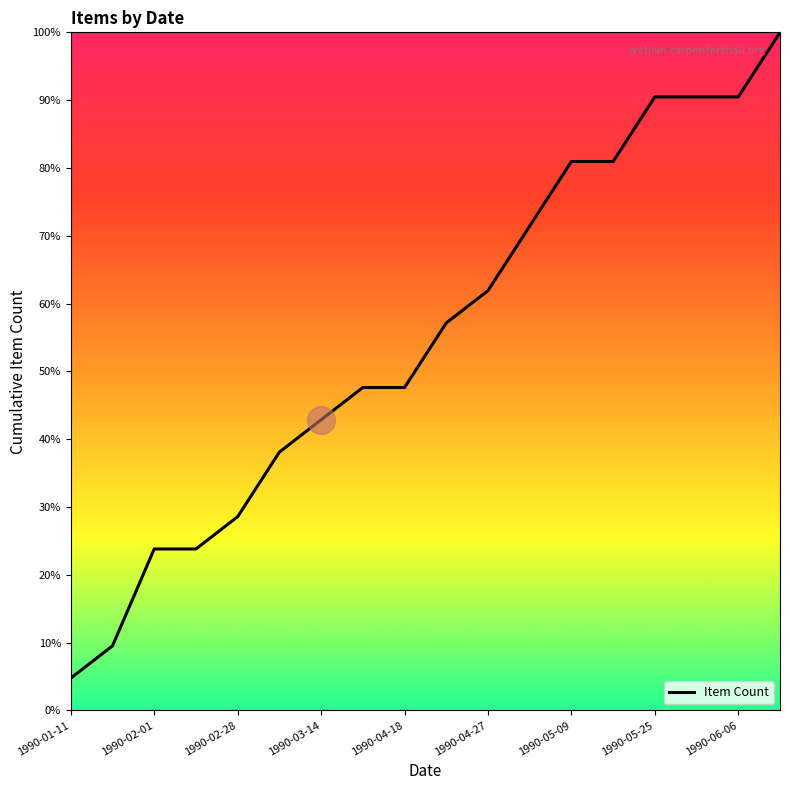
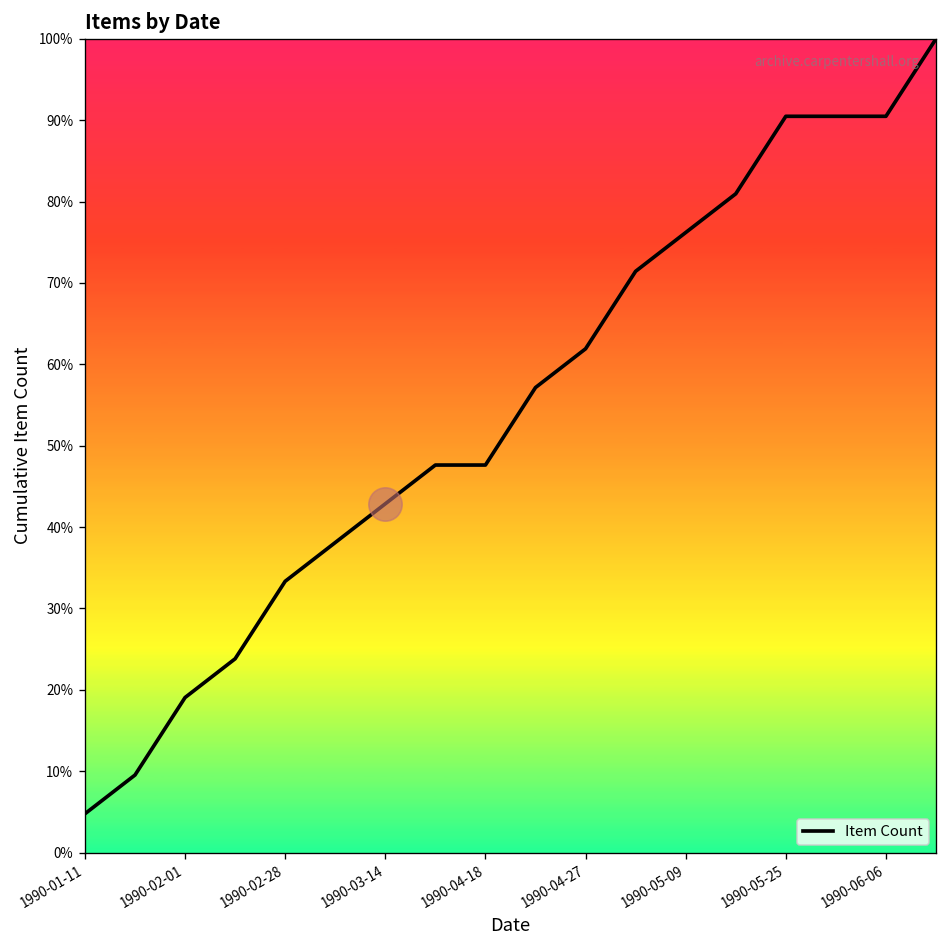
Item Count, 1990-02-01: 24% -> 19%
Item Count, 1990-02-28: 29% -> 33%
Item Count, 1990-05-09: 81% -> 76%
